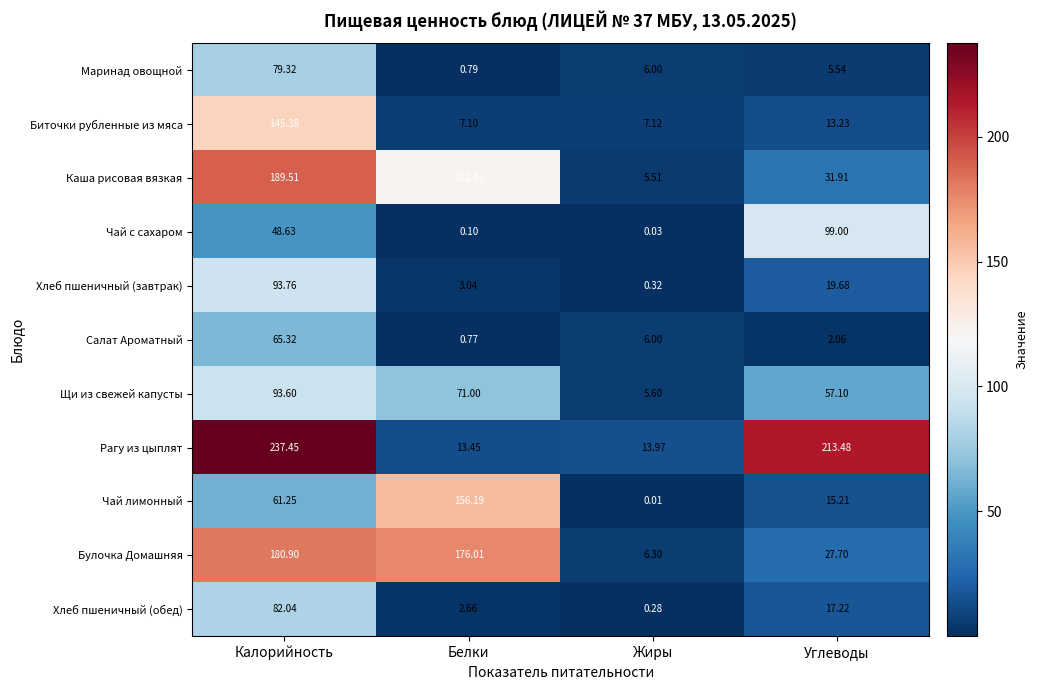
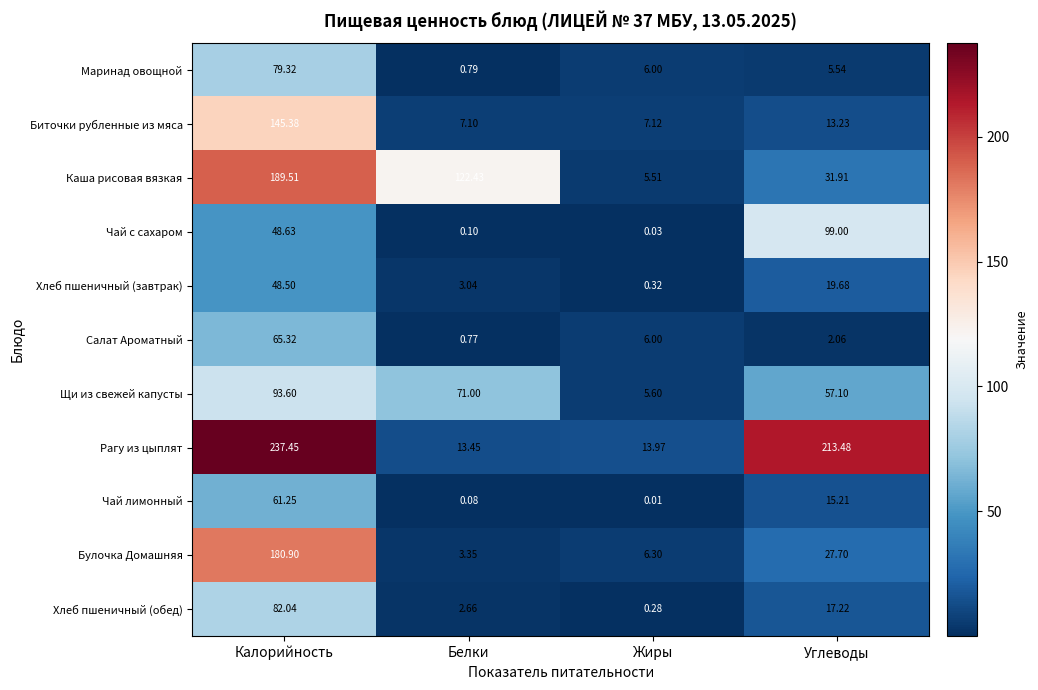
Хлеб пшеничный (завтрак), Калорийность: 93.76 -> 48.50
Чай лимонный, Белки: 156.19 -> 0.08
Булочка Домашняя, Белки: 176.01 -> 3.35
